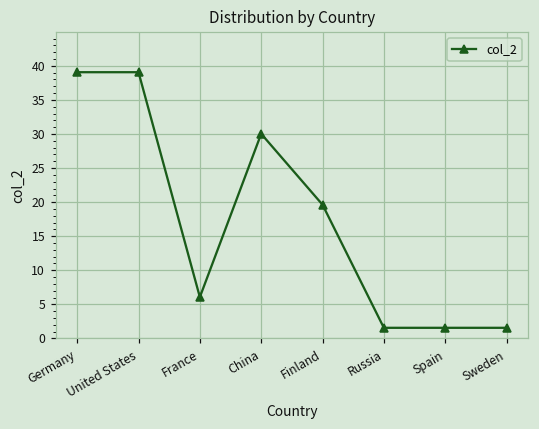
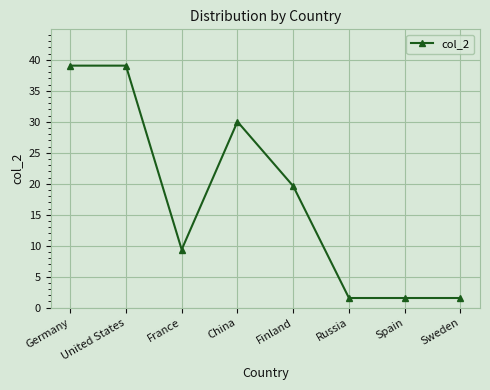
France: 6 -> 9
